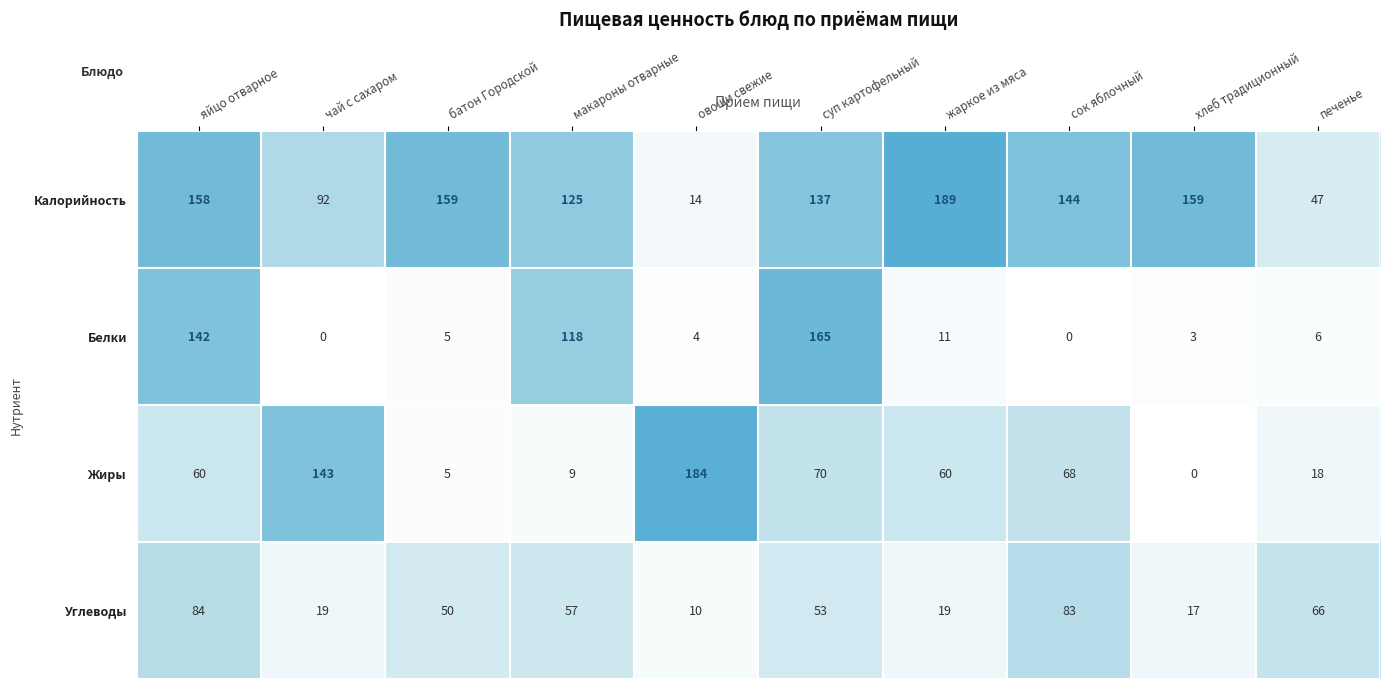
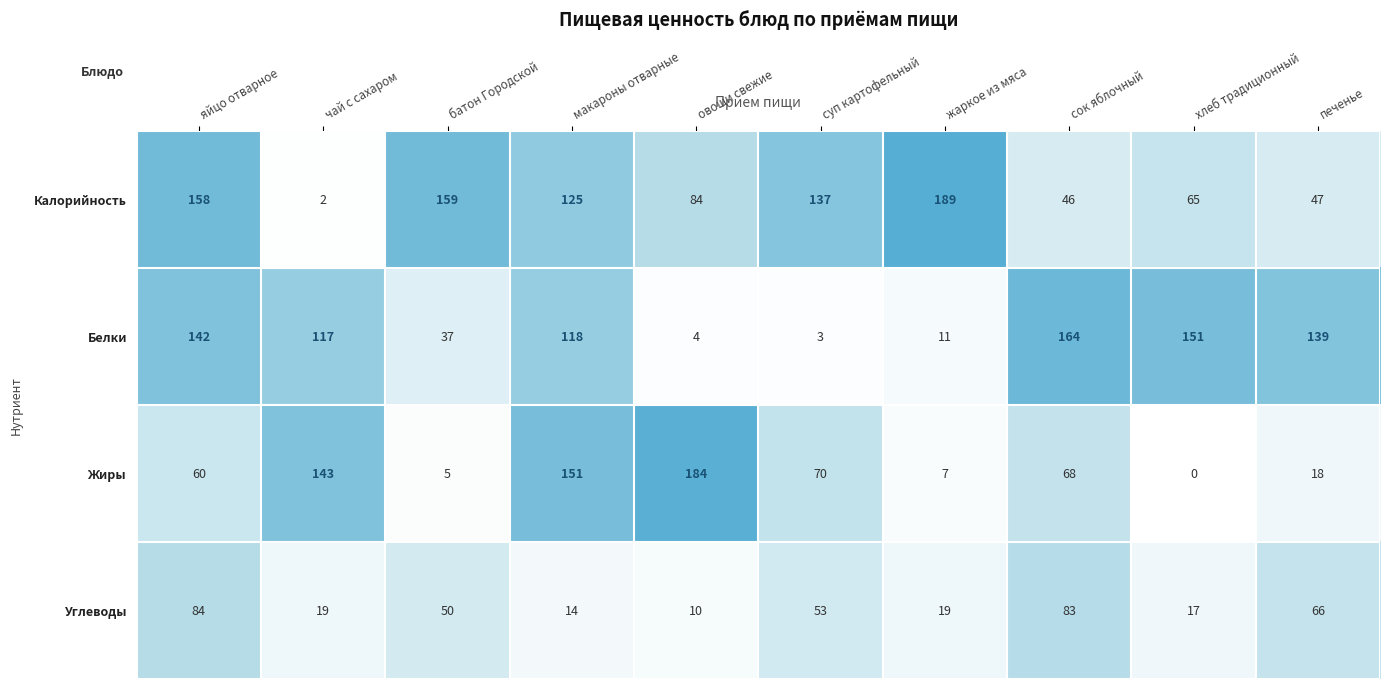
Калорийность, чай с сахаром: 92 -> 2
Калорийность, овощи свежие: 14 -> 84
Калорийность, сок яблочный: 144 -> 46
Калорийность, хлеб традиционный: 159 -> 65
Белки, чай с сахаром: 0 -> 117
Белки, батон Городской: 5 -> 37
Белки, суп картофельный: 165 -> 3
Белки, сок яблочный: 0 -> 164
Белки, хлеб традиционный: 3 -> 151
Белки, печенье: 6 -> 139
Жиры, макароны отварные: 9 -> 151
Жиры, жаркое из мяса: 60 -> 7
Углеводы, макароны отварные: 57 -> 14
